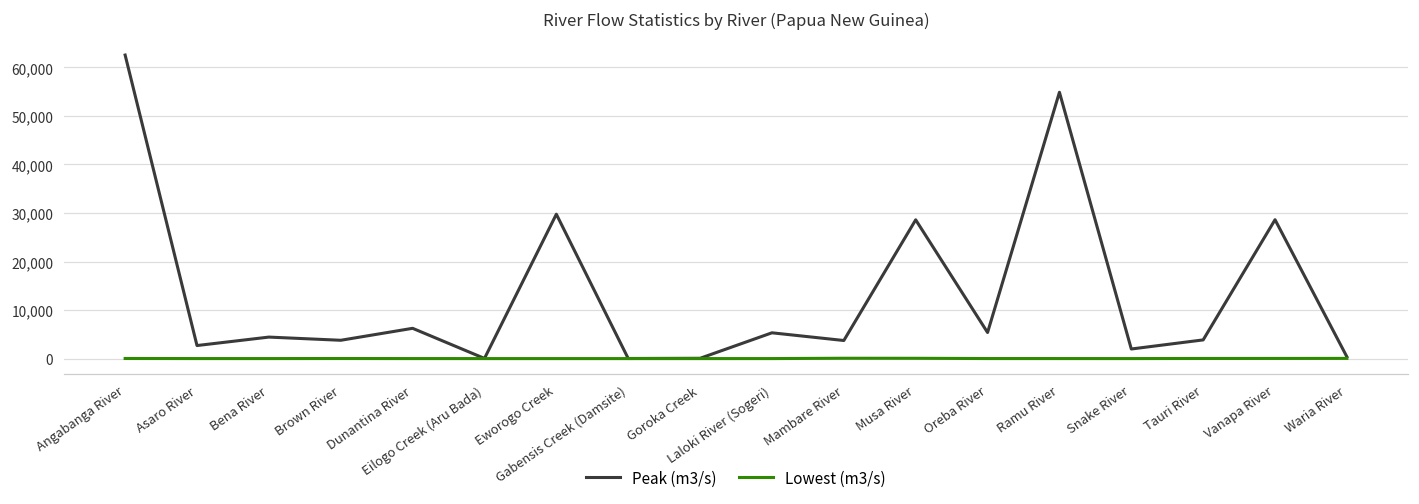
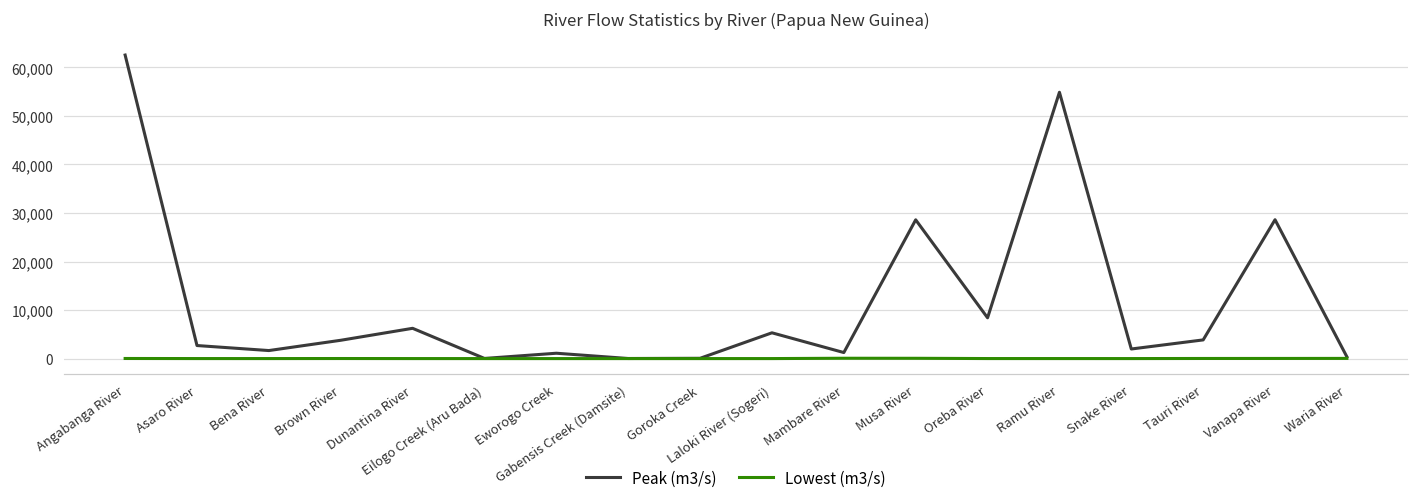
Peak (m3/s), Bena River: 4,000 -> 2,000
Peak (m3/s), Eworogo Creek: 30,000 -> 1,000
Peak (m3/s), Mambare River: 4,000 -> 1,000
Peak (m3/s), Oreba River: 5,000 -> 8,000
